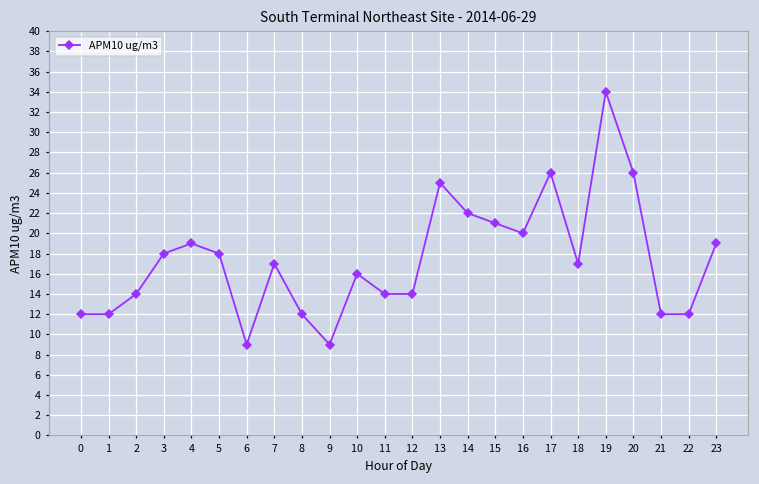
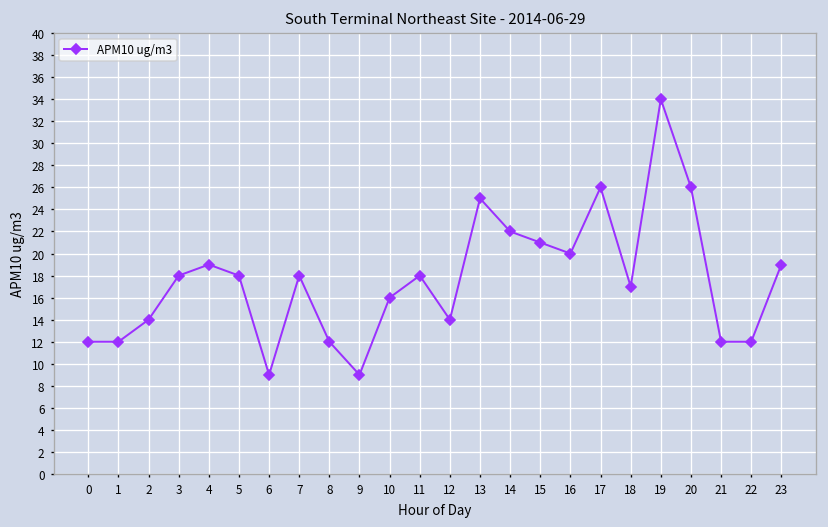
7: 17 -> 18
11: 14 -> 18
